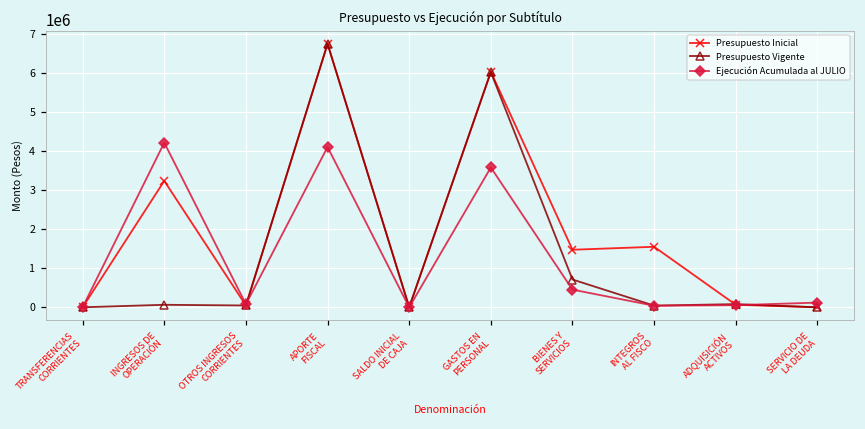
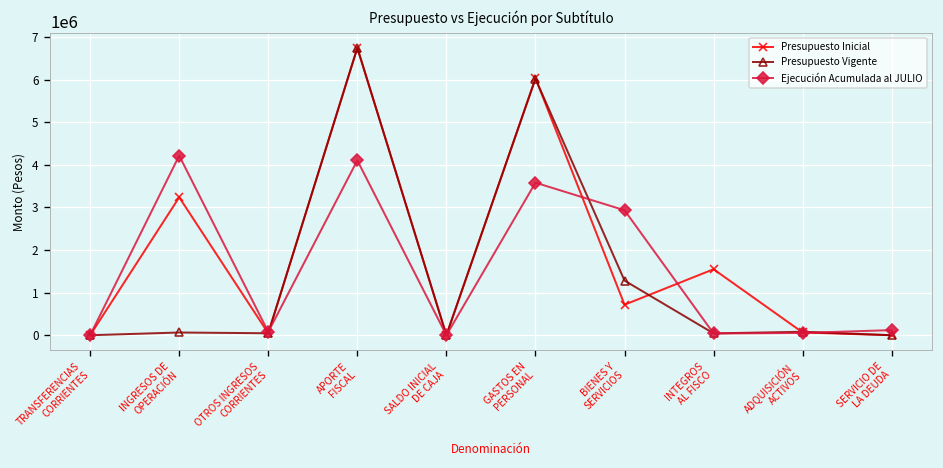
Presupuesto Inicial, BIENES Y SERVICIOS: 1500000 -> 700000
Presupuesto Vigente, BIENES Y SERVICIOS: 700000 -> 1300000
Ejecución Acumulada al JULIO, BIENES Y SERVICIOS: 500000 -> 2900000
